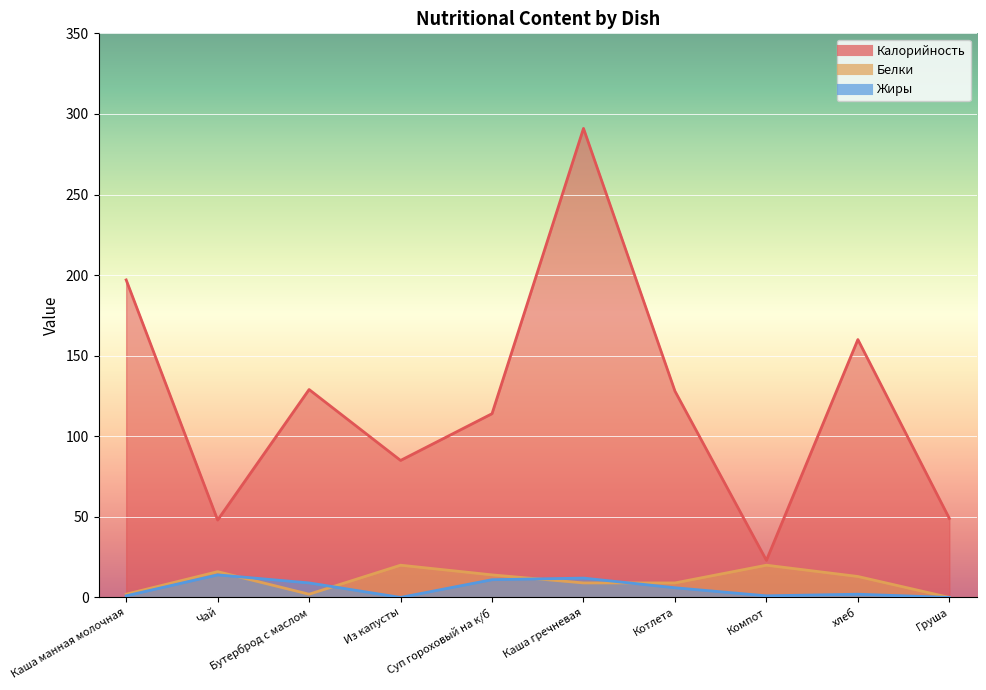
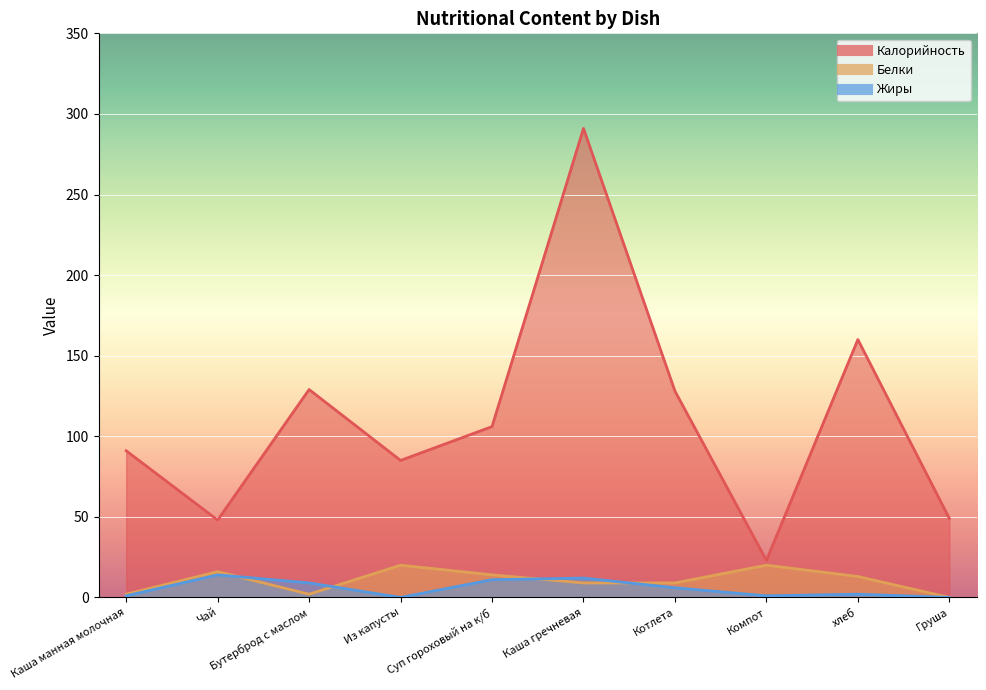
Калорийность, Каша манная молочная: 197 -> 91
Калорийность, Суп гороховый на к/б: 114 -> 106
